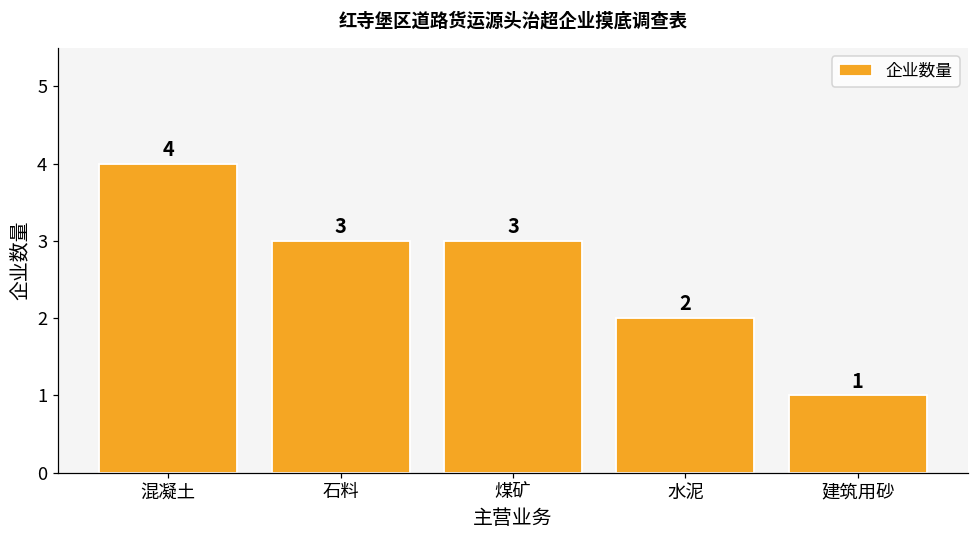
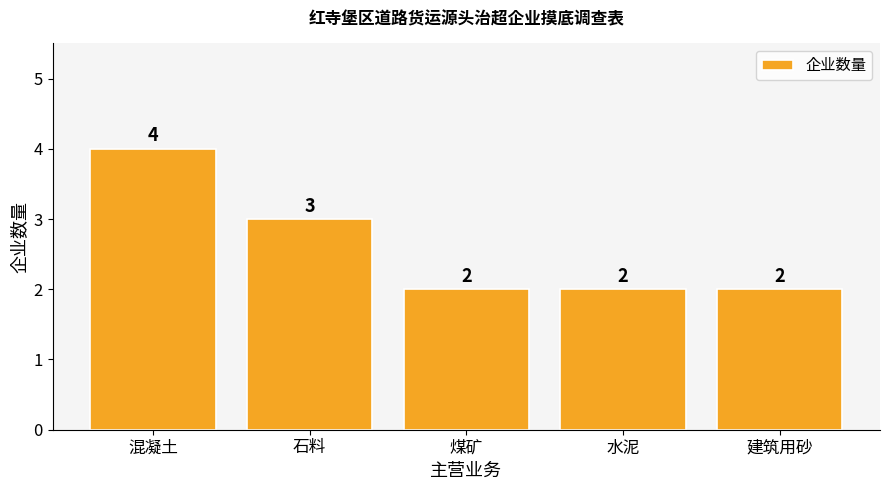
煤矿: 3 -> 2
建筑用砂: 1 -> 2
